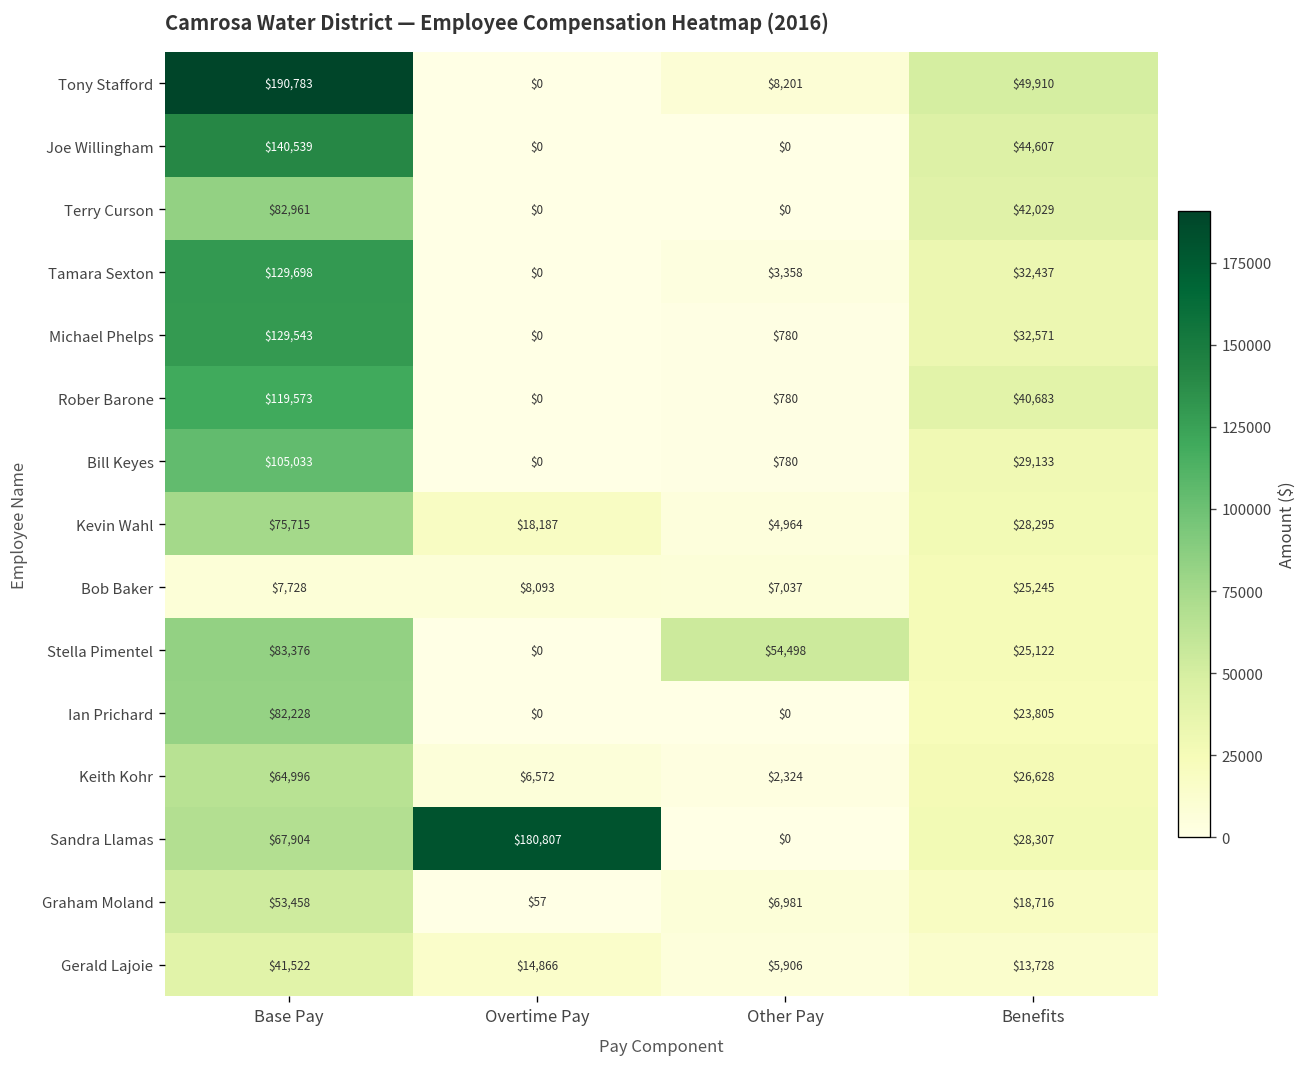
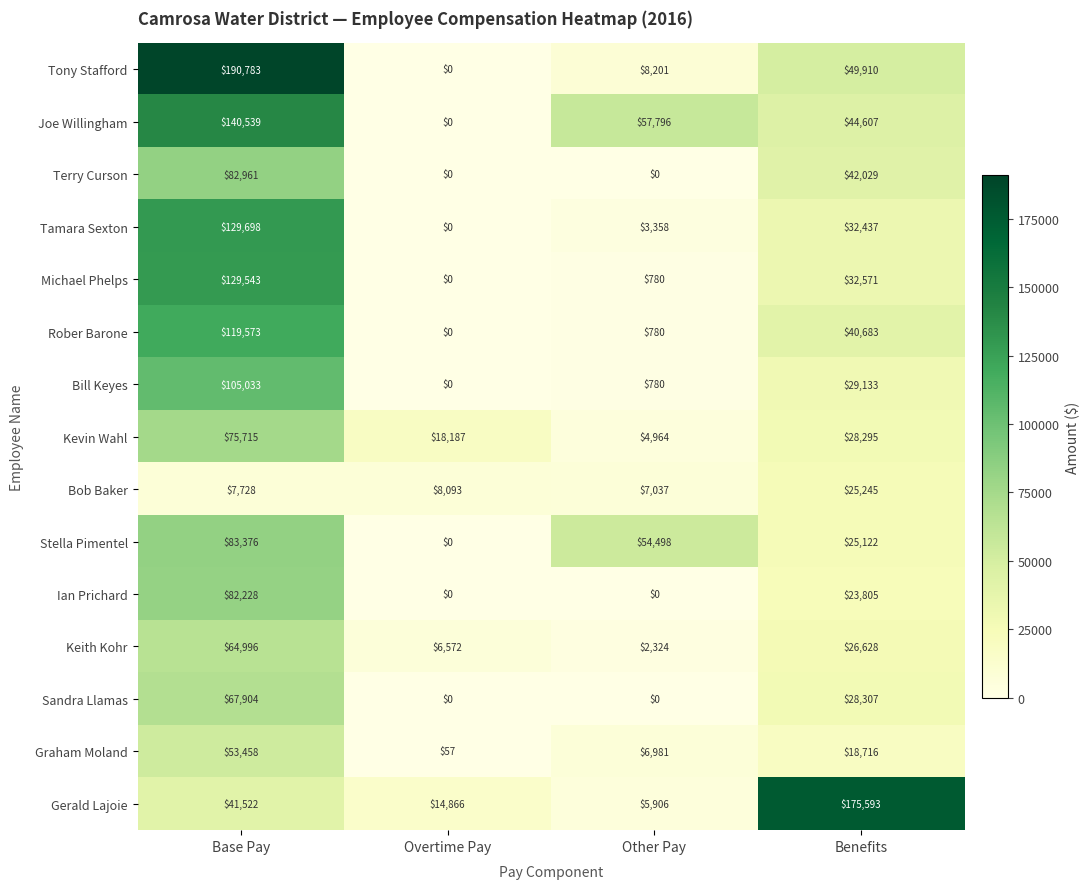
Joe Willingham, Other Pay: $0 -> $57,796
Sandra Llamas, Overtime Pay: $180,807 -> $0
Gerald Lajoie, Benefits: $13,728 -> $175,593
